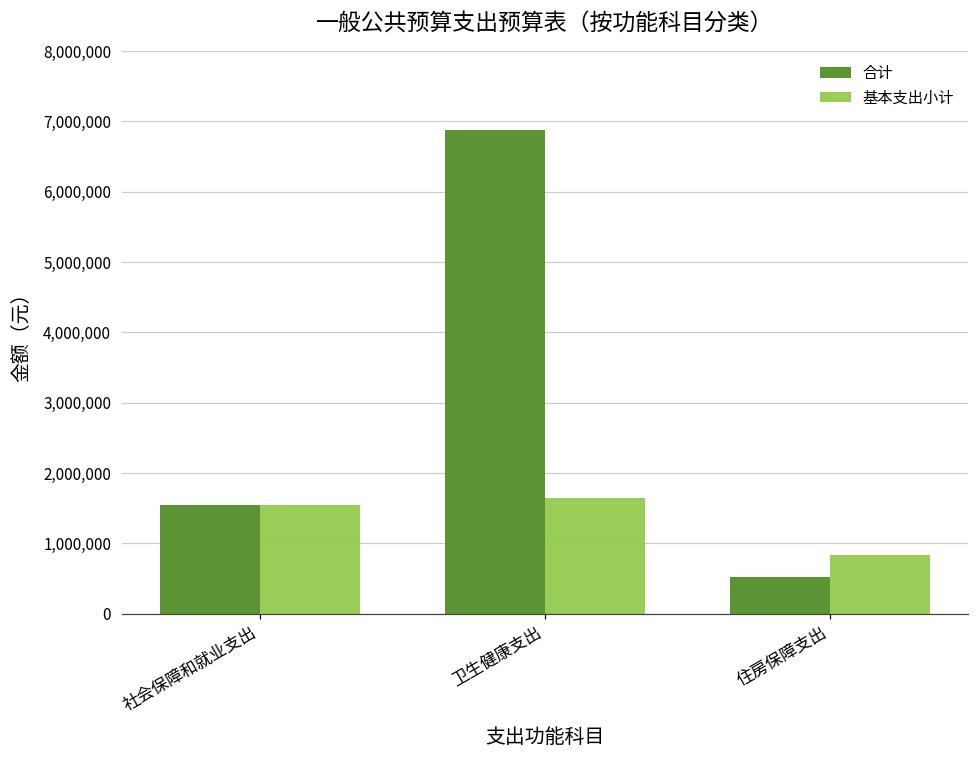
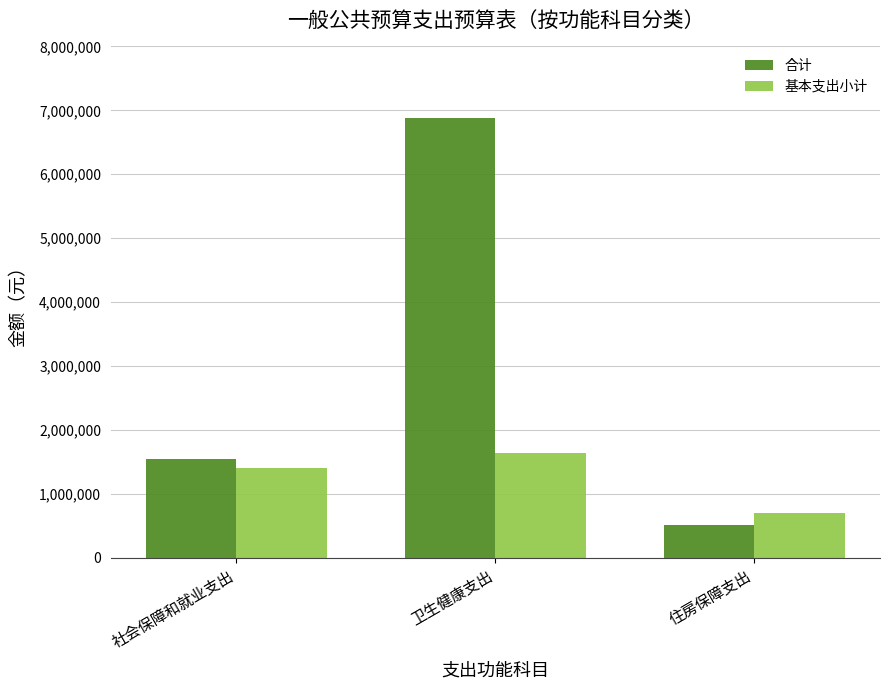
基本支出小计, 社会保障和就业支出: 1,500,000 -> 1,400,000
基本支出小计, 住房保障支出: 800,000 -> 700,000
